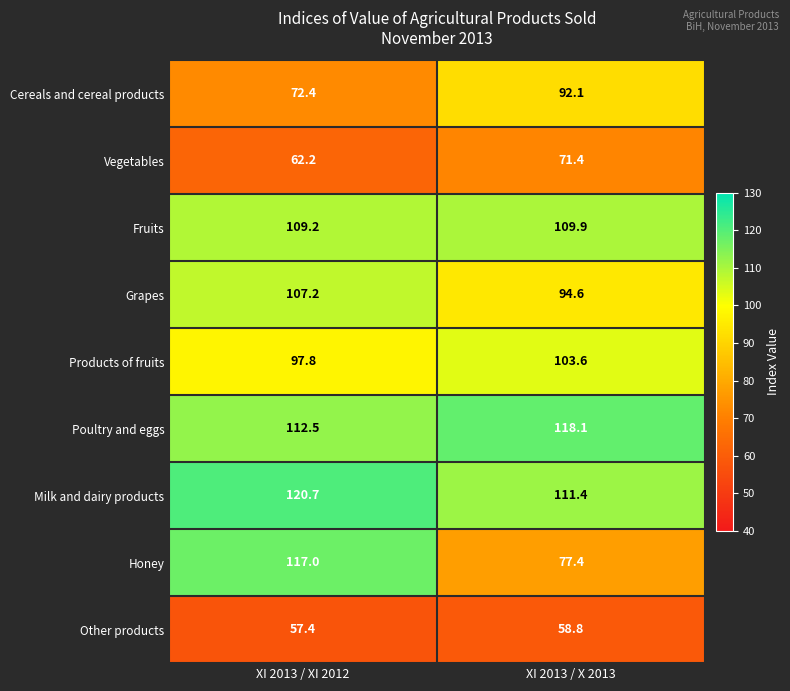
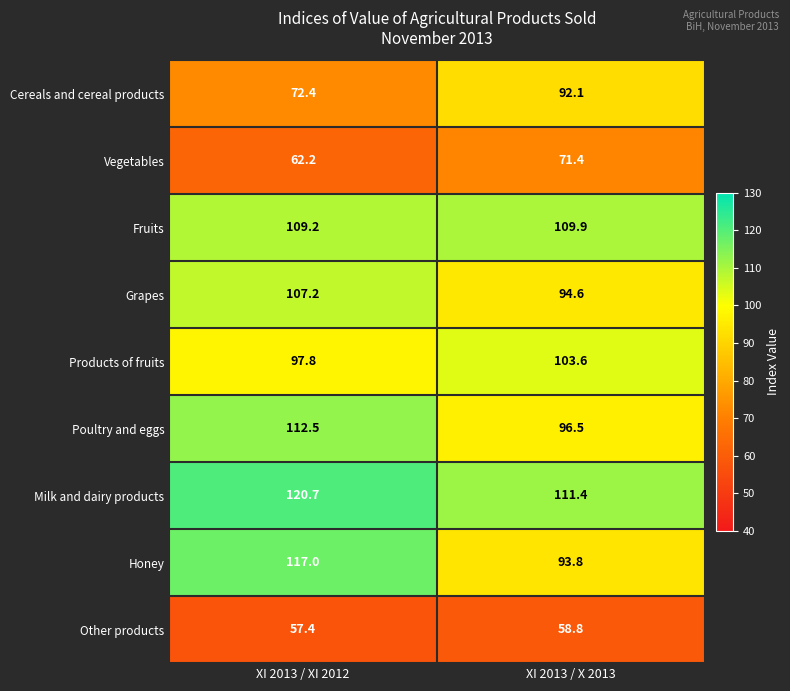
Poultry and eggs, XI 2013 / X 2013: 118.1 -> 96.5
Honey, XI 2013 / X 2013: 77.4 -> 93.8
